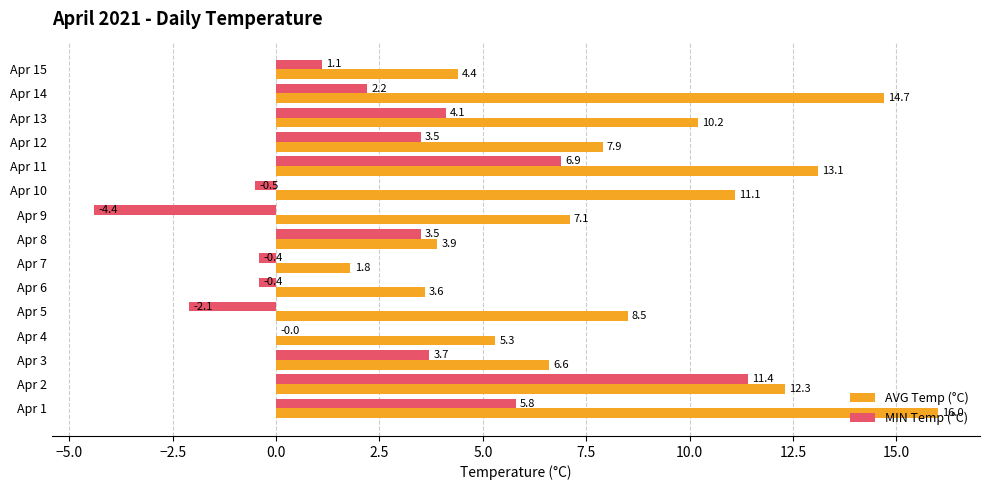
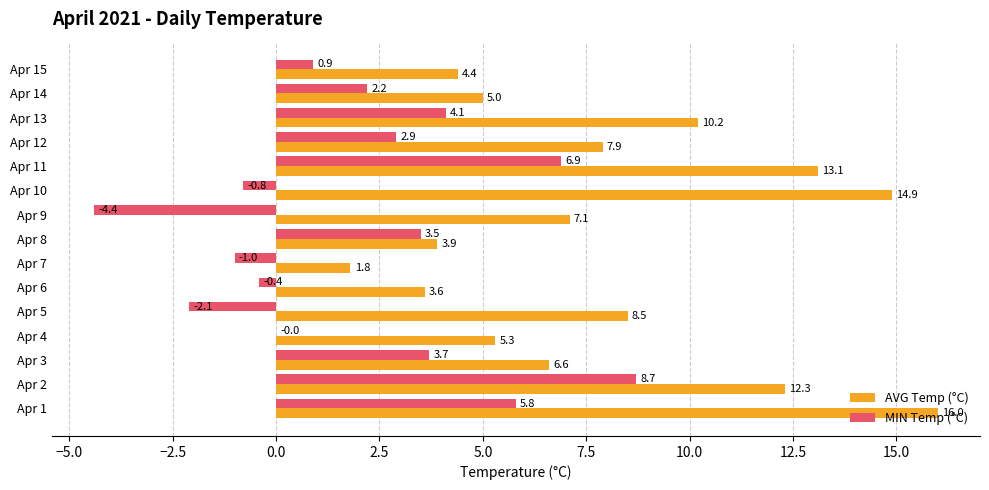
MIN Temp (°C), Apr 15: 1.1 -> 0.9
AVG Temp (°C), Apr 14: 14.7 -> 5.0
MIN Temp (°C), Apr 12: 3.5 -> 2.9
MIN Temp (°C), Apr 10: -0.5 -> -0.8
AVG Temp (°C), Apr 10: 11.1 -> 14.9
MIN Temp (°C), Apr 7: -0.4 -> -1.0
MIN Temp (°C), Apr 2: 11.4 -> 8.7
